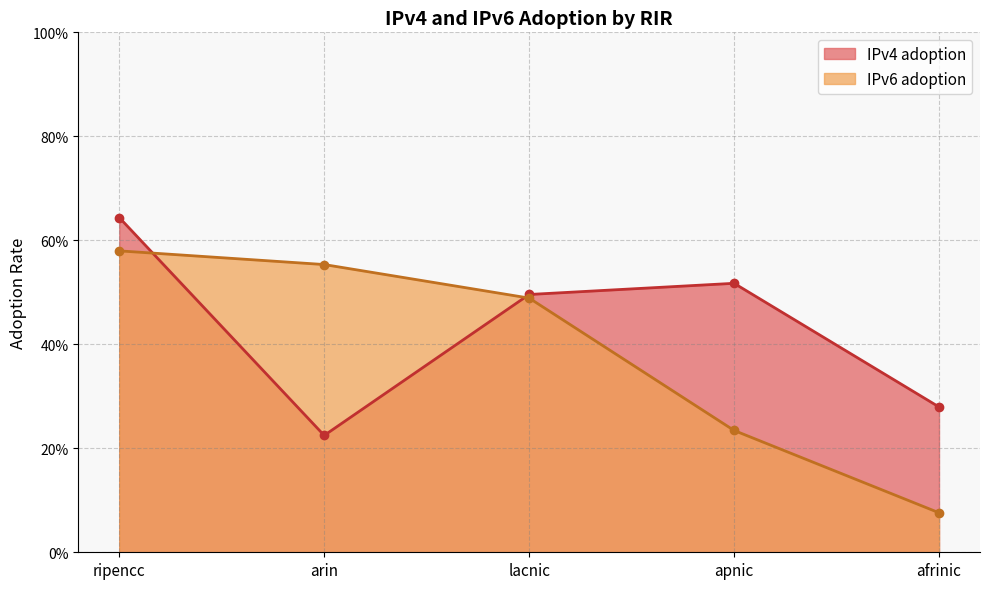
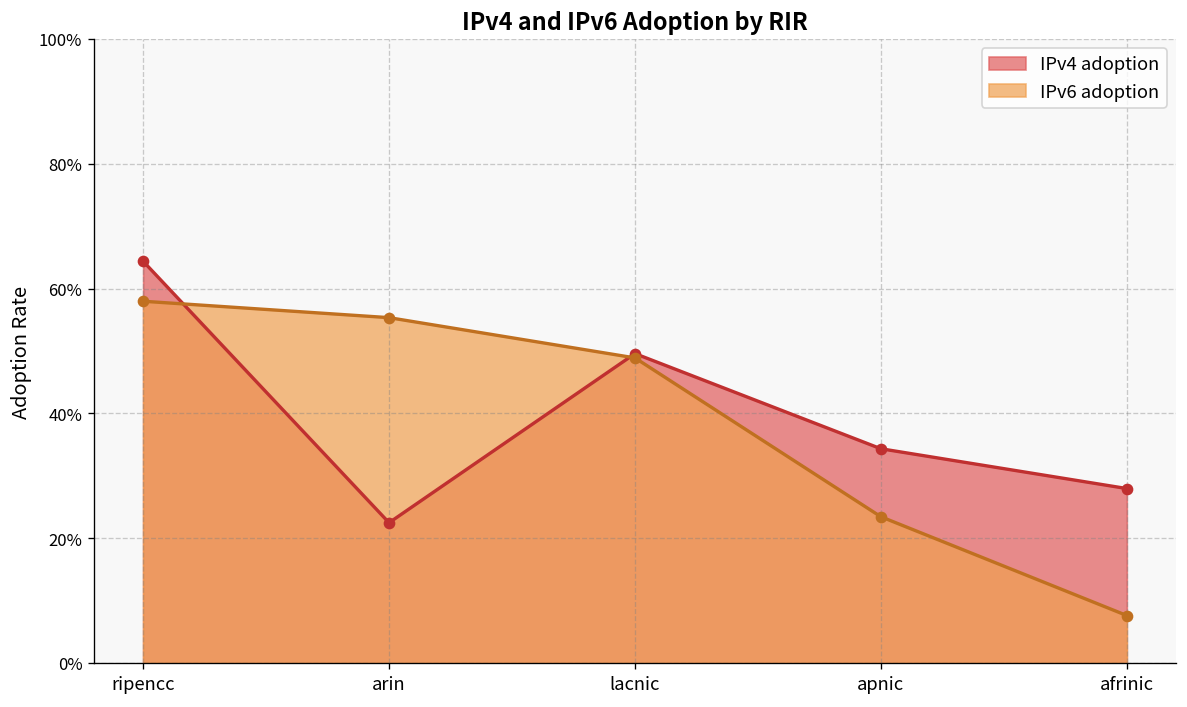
IPv4 adoption, apnic: 52% -> 34%
